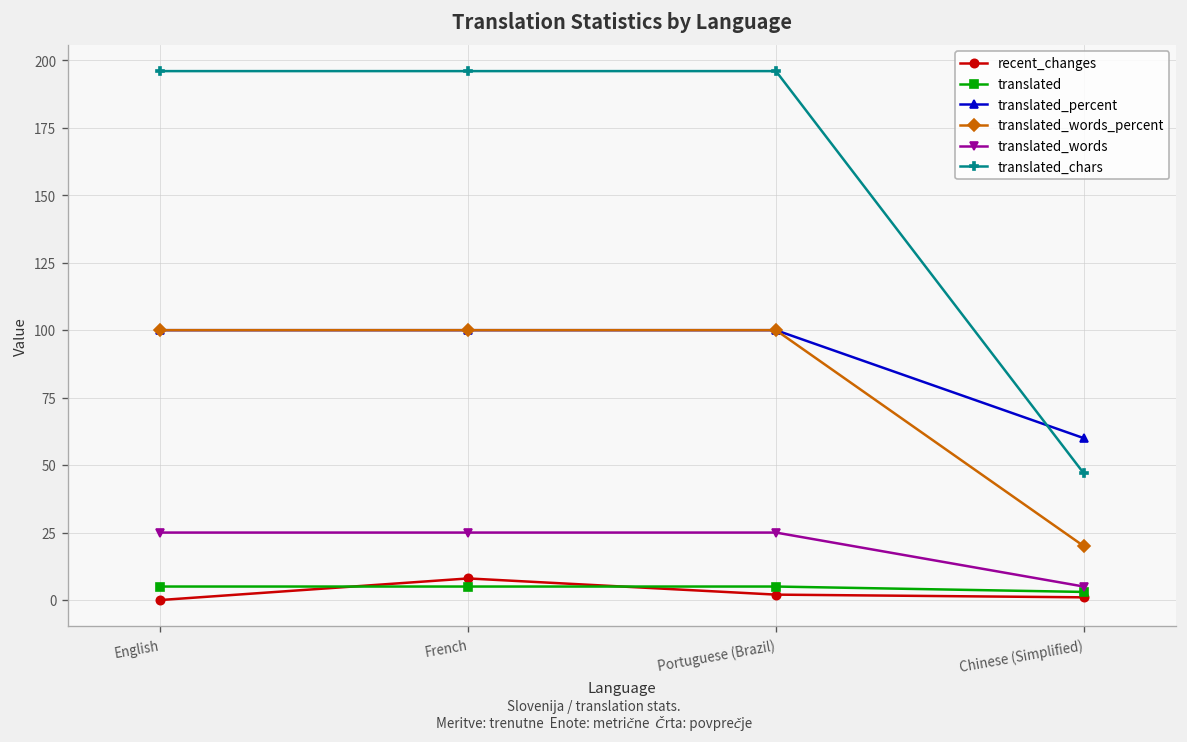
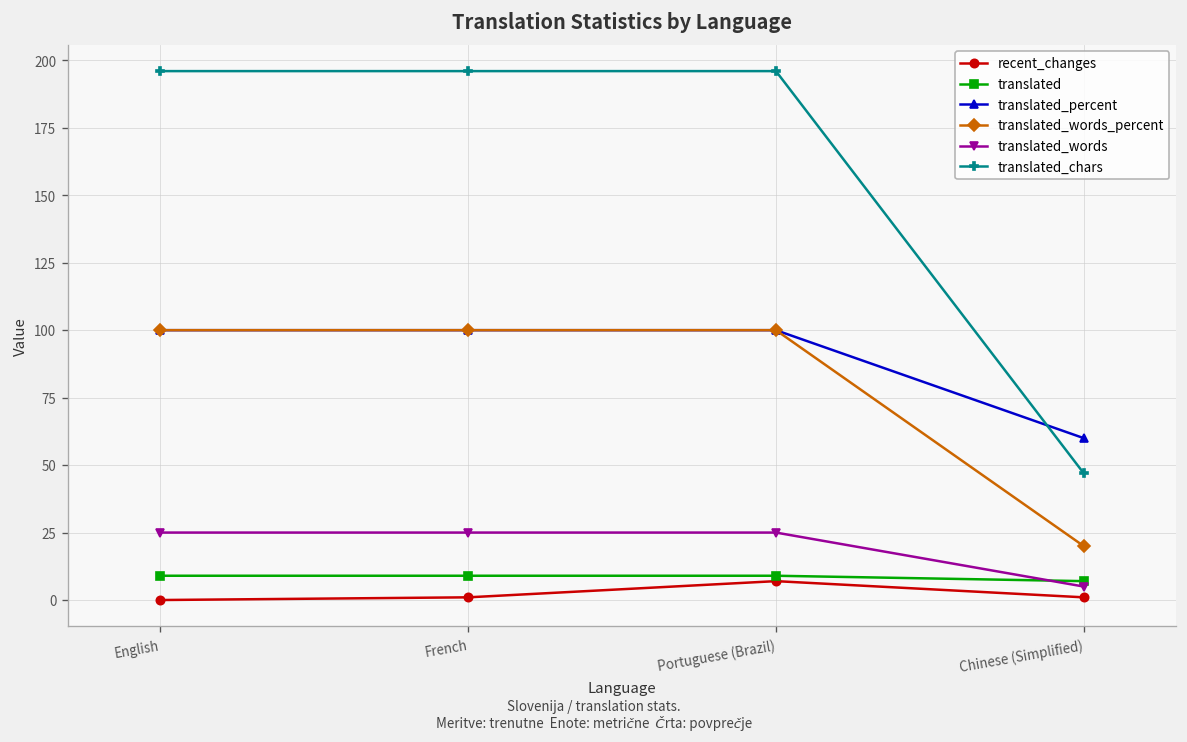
translated, English: 5 -> 9
recent_changes, French: 8 -> 1
translated, French: 5 -> 9
recent_changes, Portuguese (Brazil): 2 -> 7
translated, Portuguese (Brazil): 5 -> 9
translated, Chinese (Simplified): 3 -> 7
